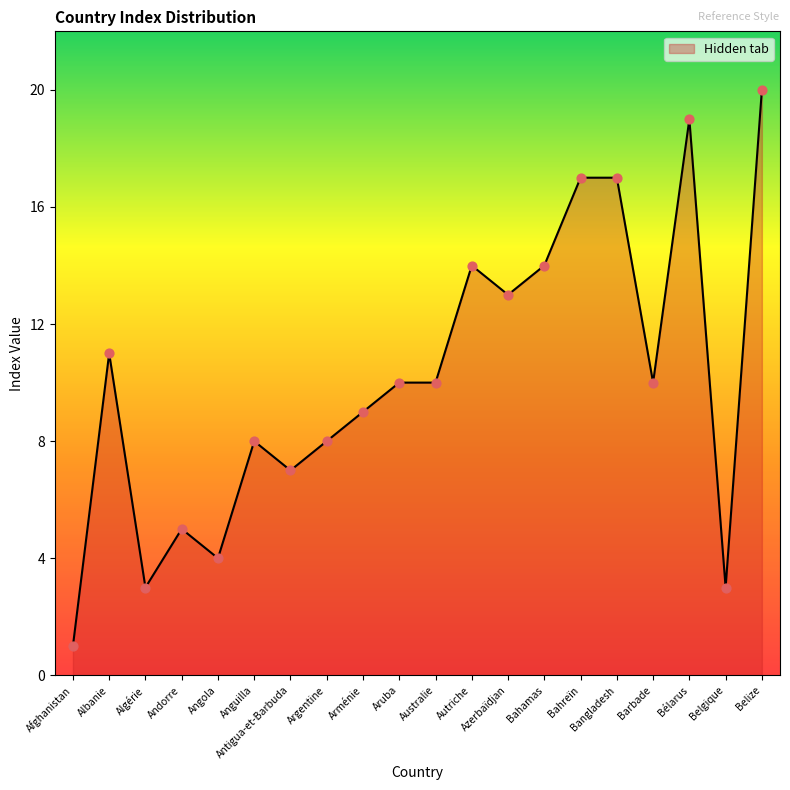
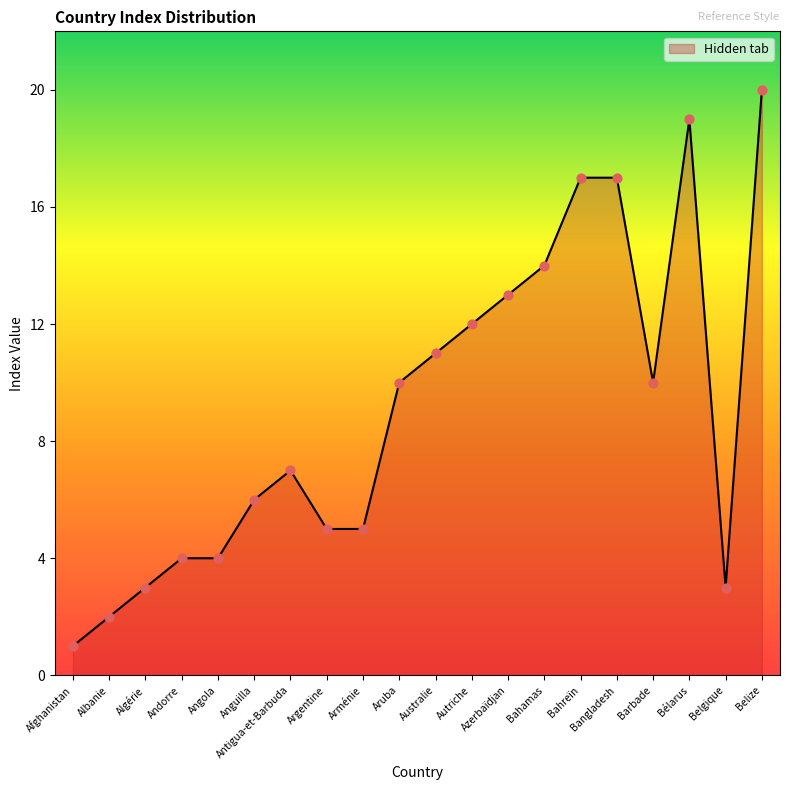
Albanie: 11 -> 2
Andorre: 5 -> 4
Anguilla: 8 -> 6
Argentine: 8 -> 5
Arménie: 9 -> 5
Australie: 10 -> 11
Autriche: 14 -> 12
